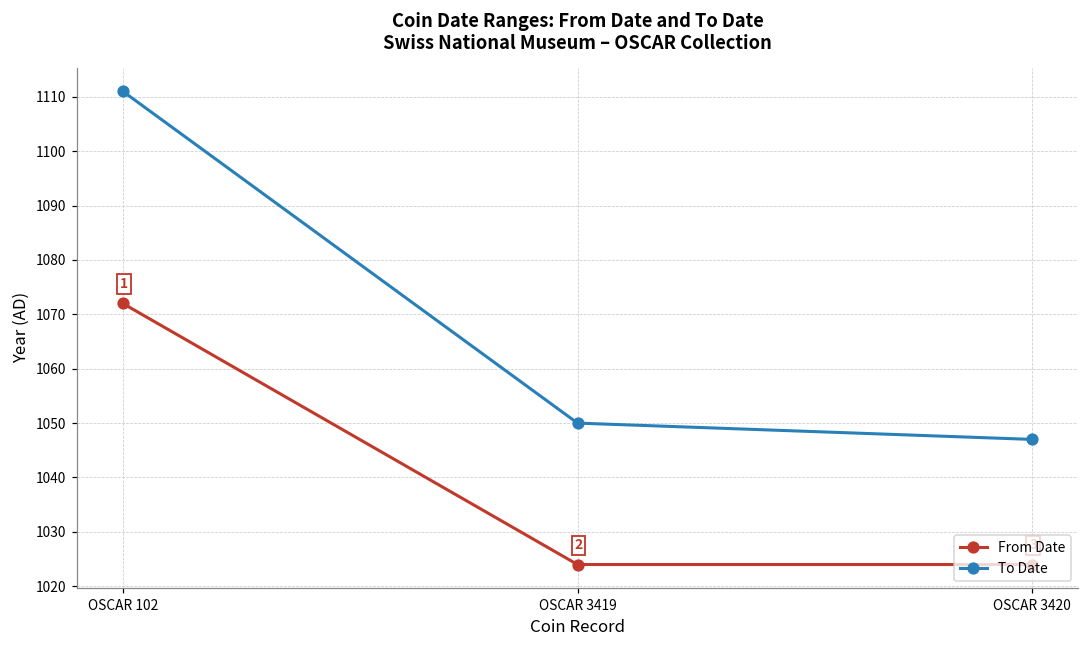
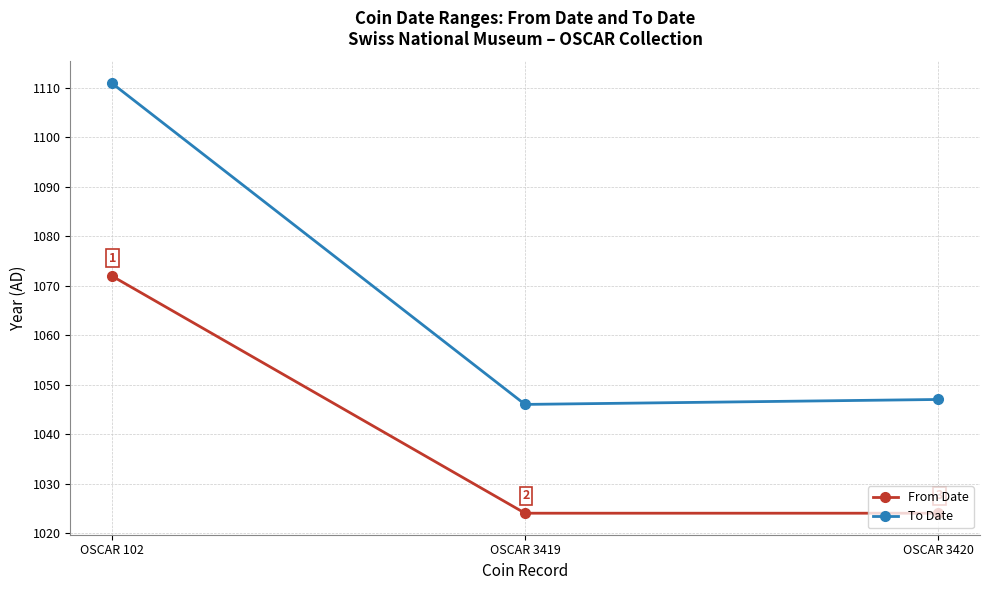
To Date, OSCAR 3419: 1050 -> 1046
